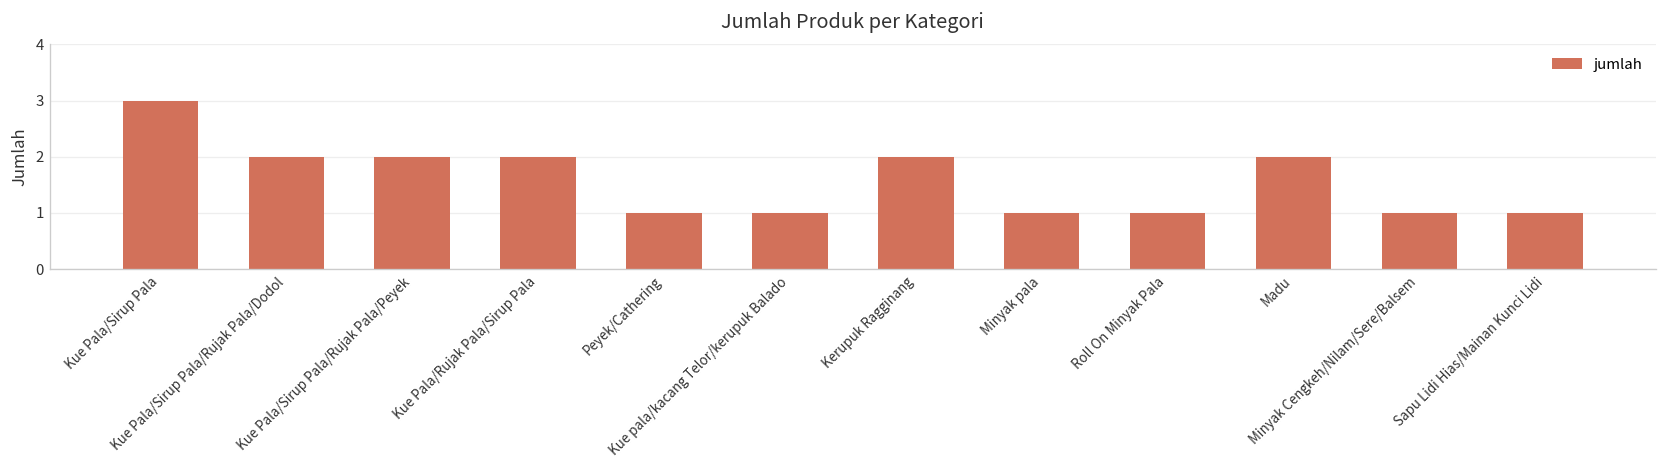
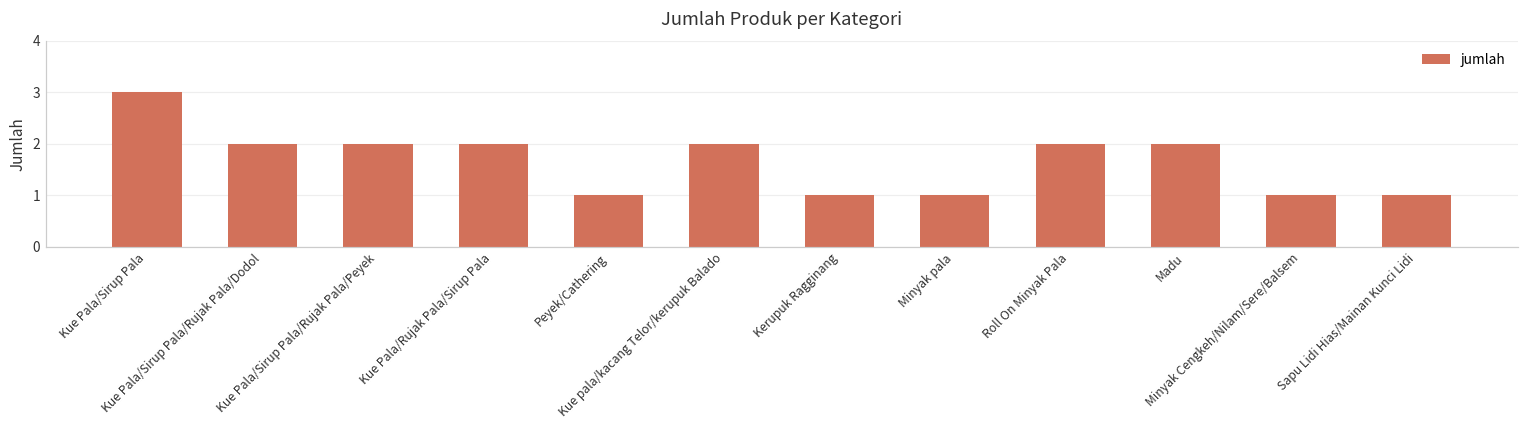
Kue pala/kacang Telor/kerupuk Balado: 1 -> 2
Kerupuk Ragginang: 2 -> 1
Roll On Minyak Pala: 1 -> 2
